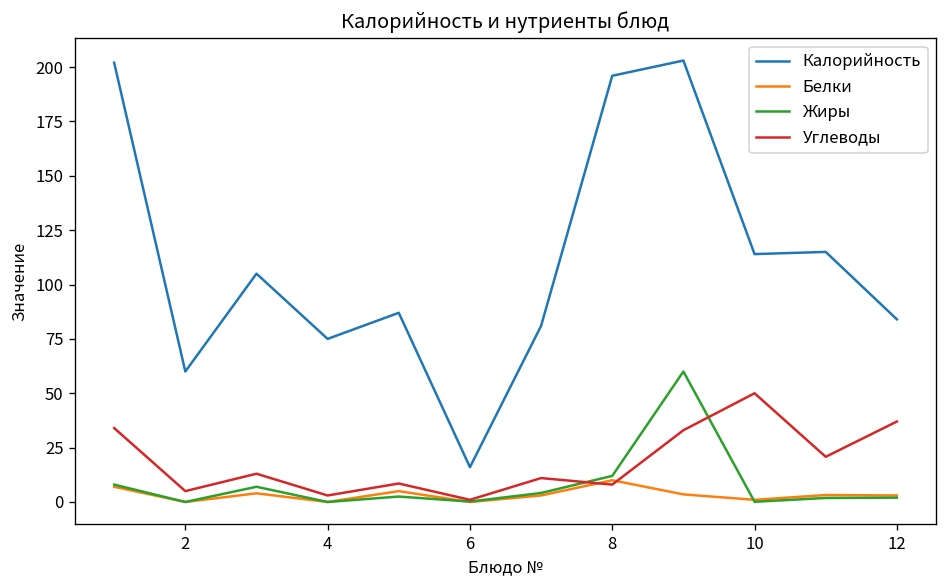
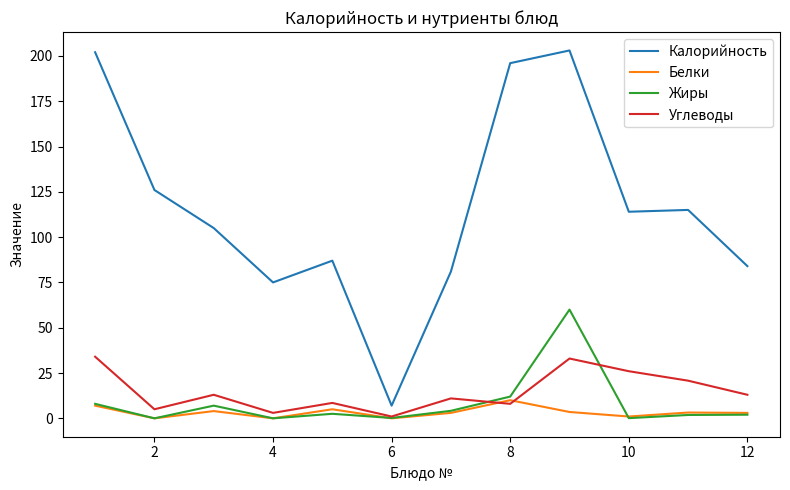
Калорийность, 2: 60 -> 126
Калорийность, 6: 16 -> 7
Углеводы, 10: 50 -> 26
Углеводы, 12: 37 -> 13
